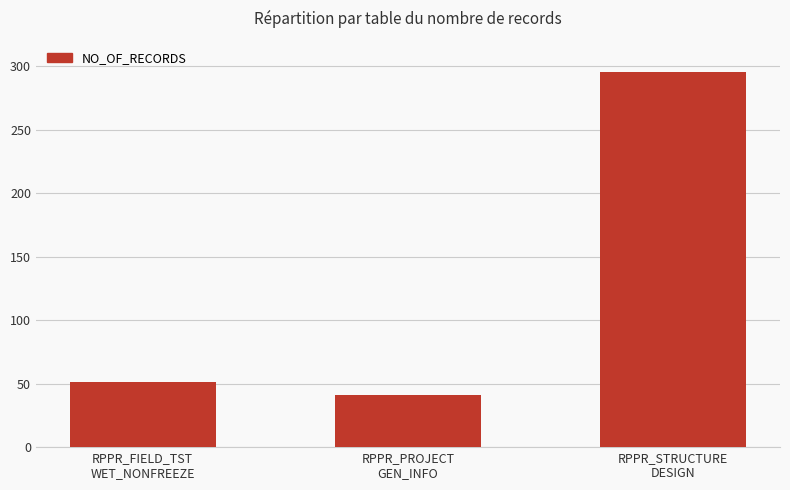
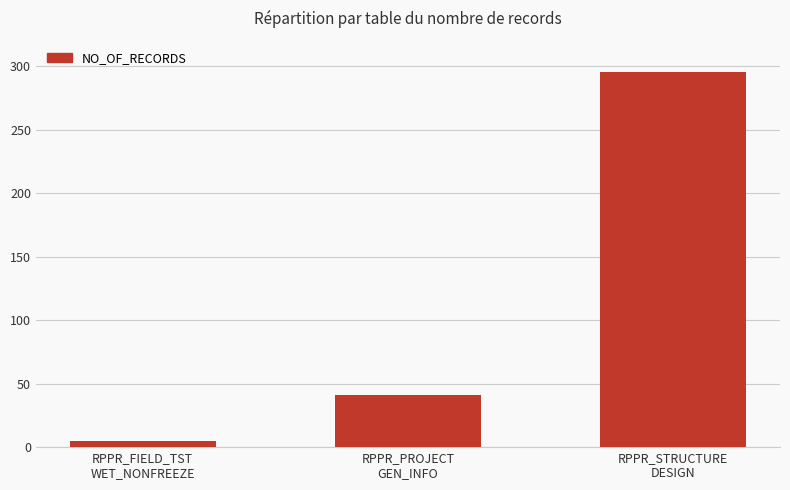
RPPR_FIELD_TST WET_NONFREEZE: 51 -> 5
